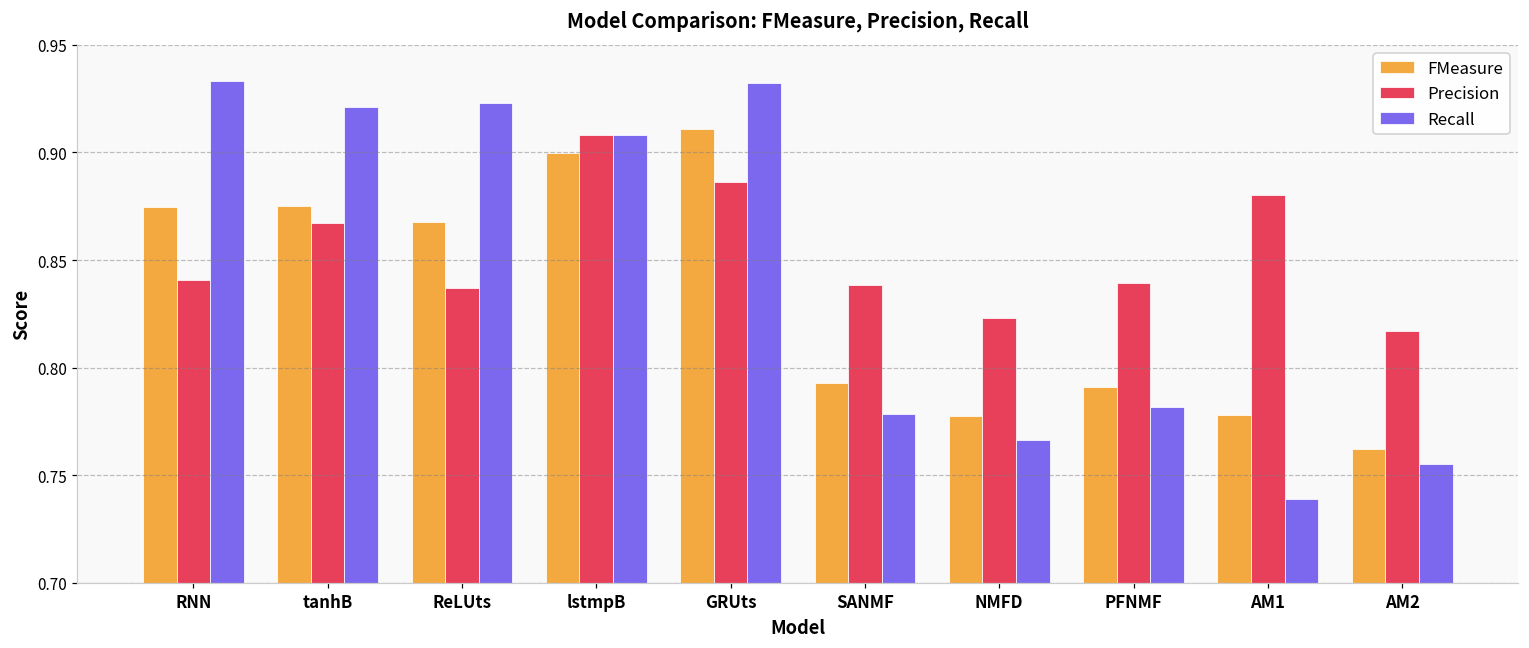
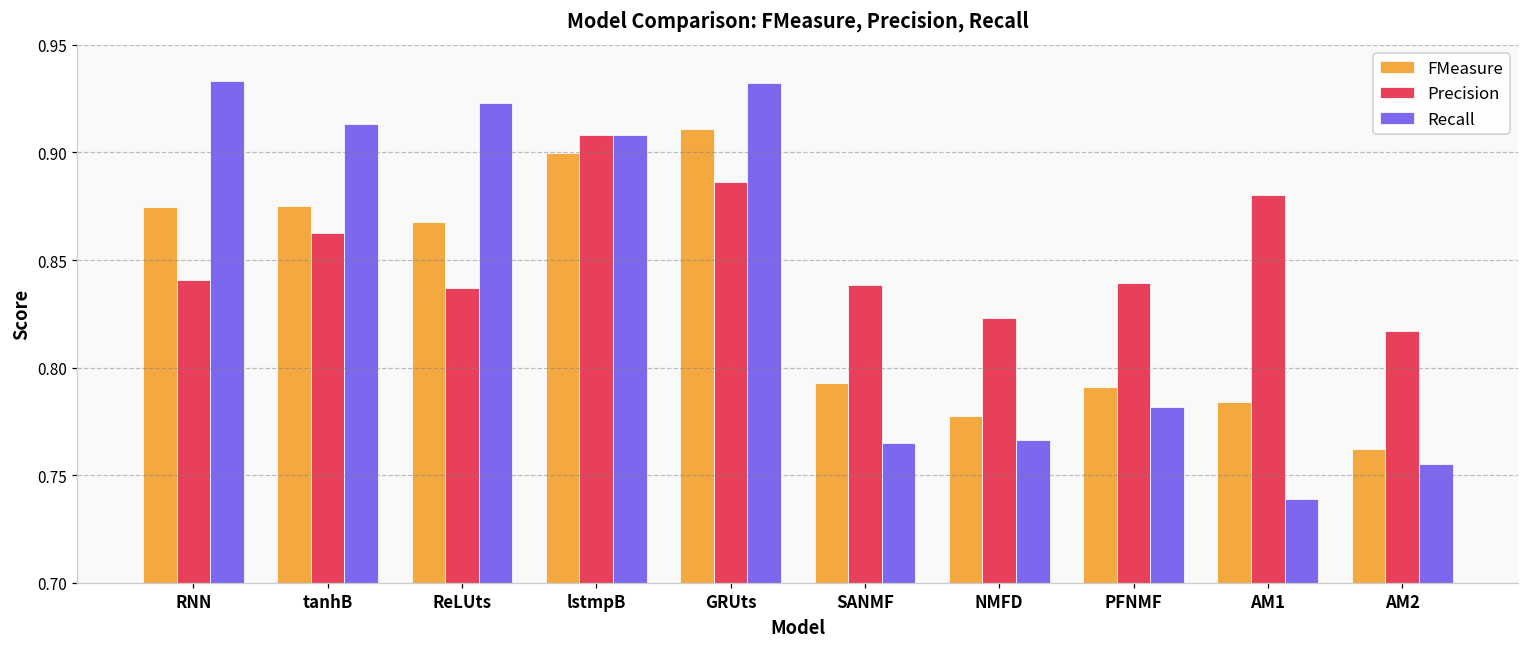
Precision, tanhB: 0.867 -> 0.863
Recall, tanhB: 0.921 -> 0.913
Recall, SANMF: 0.778 -> 0.765
FMeasure, AM1: 0.778 -> 0.784
